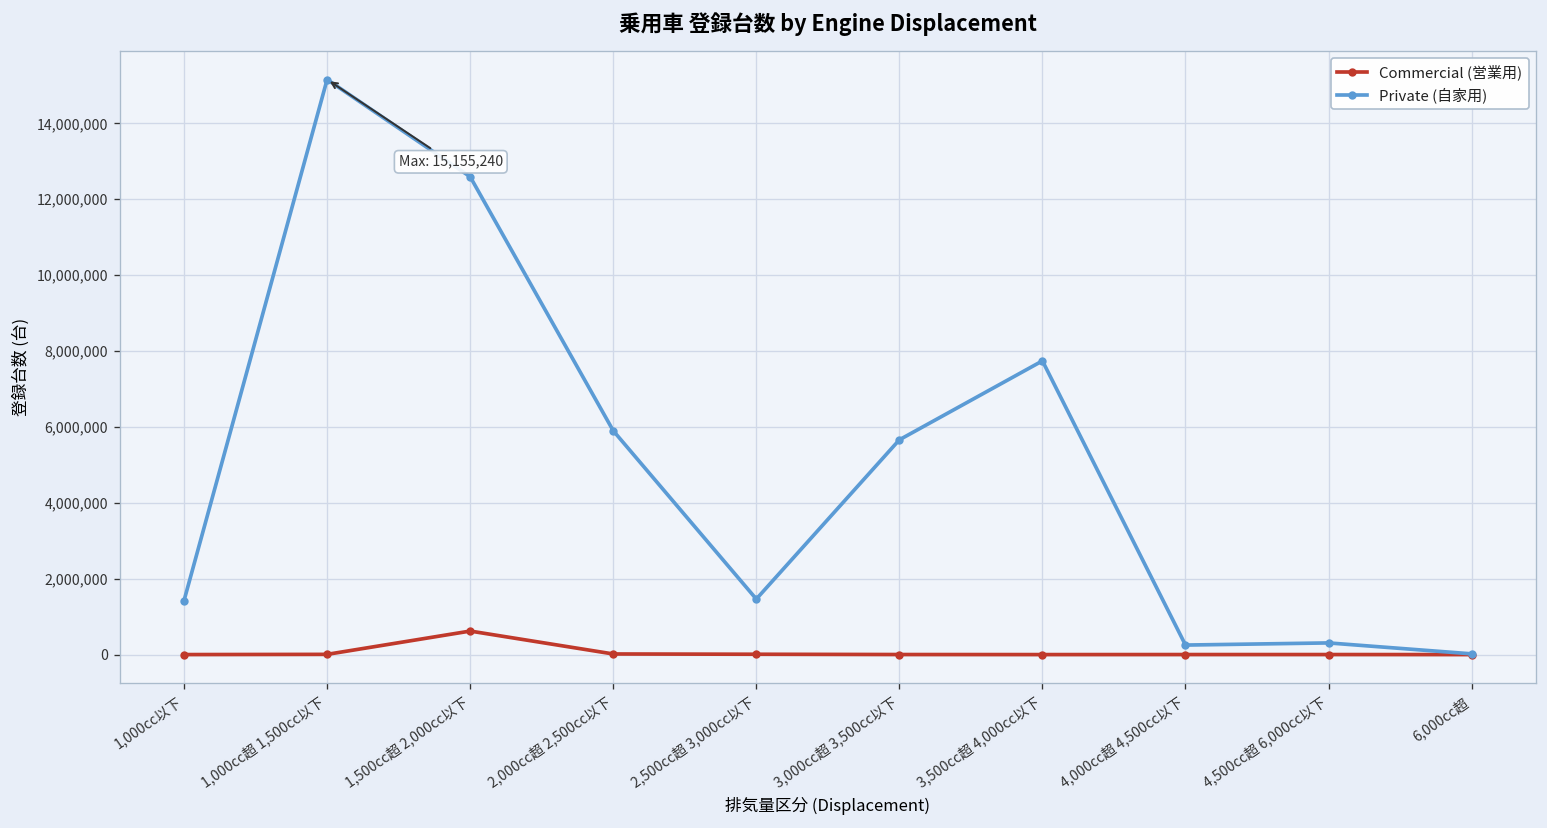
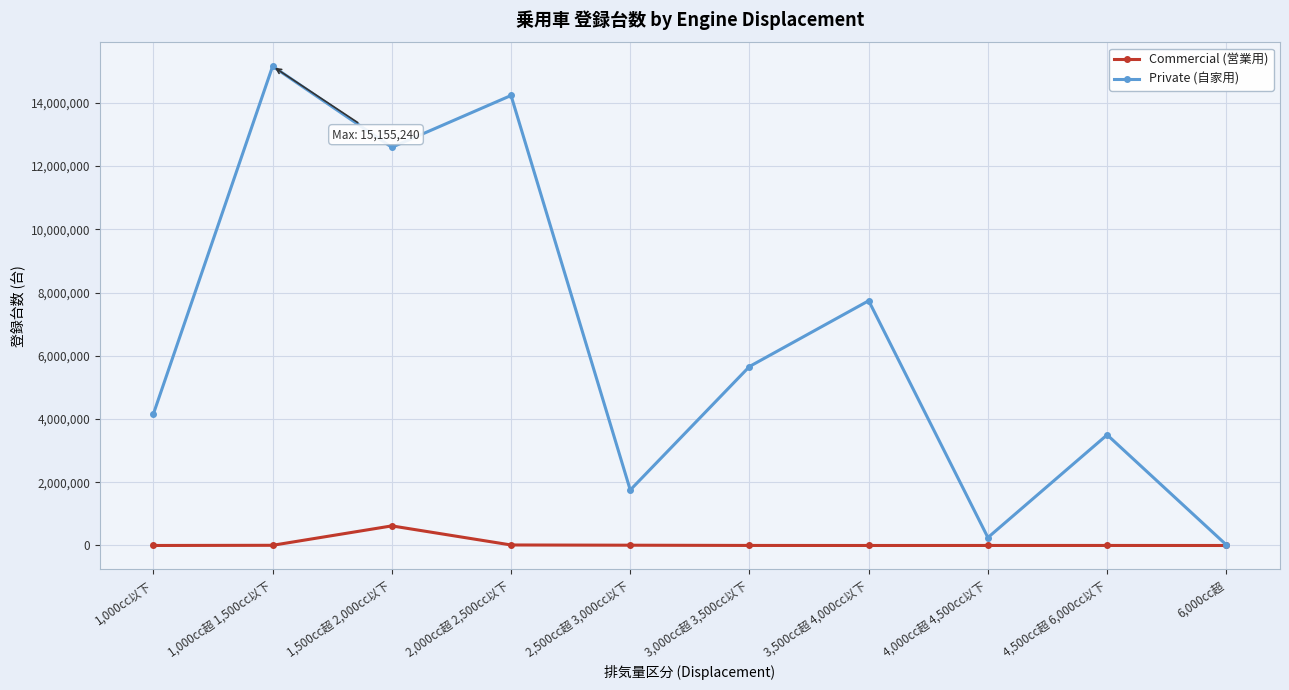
Private (自家用), 1,000cc以下: 1,400,000 -> 4,200,000
Private (自家用), 2,000cc超 2,500cc以下: 5,900,000 -> 14,200,000
Private (自家用), 2,500cc超 3,000cc以下: 1,500,000 -> 1,800,000
Private (自家用), 4,500cc超 6,000cc以下: 300,000 -> 3,500,000
